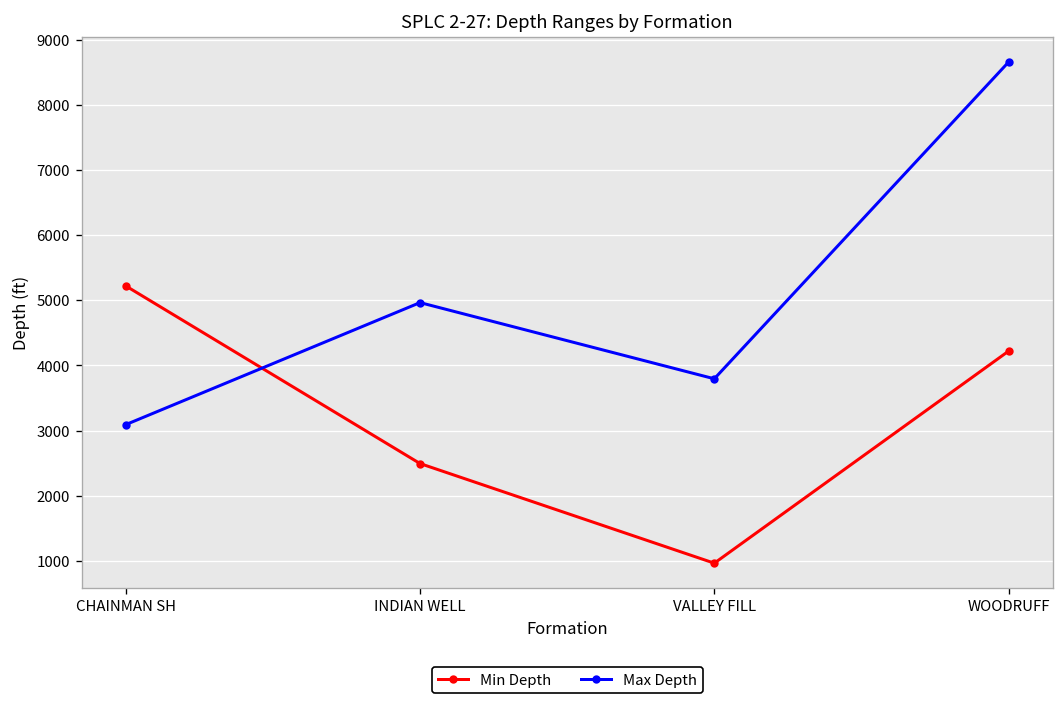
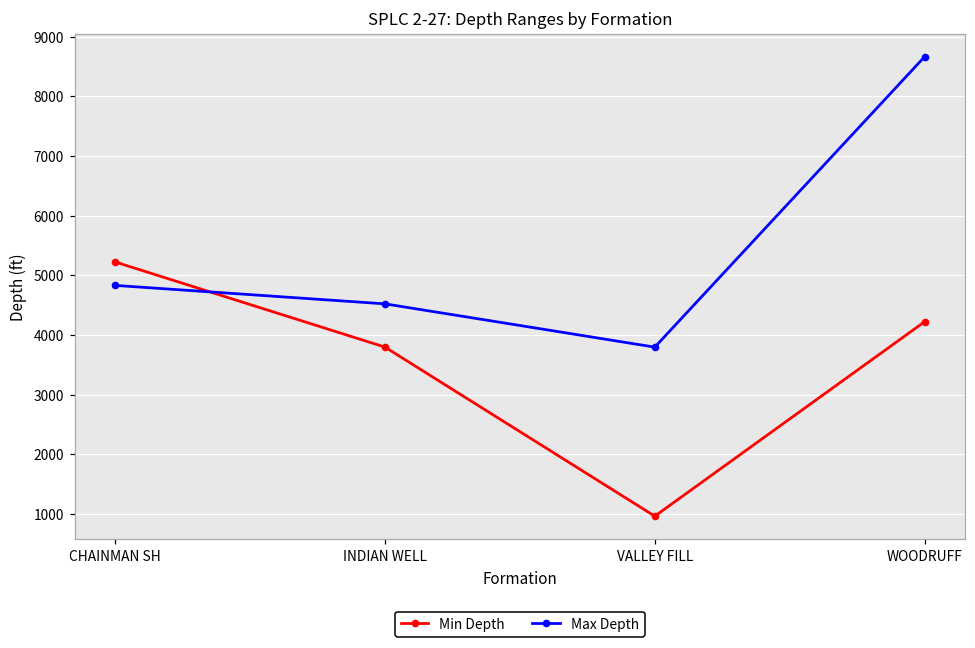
Max Depth, CHAINMAN SH: 3100 -> 4800
Min Depth, INDIAN WELL: 2500 -> 3800
Max Depth, INDIAN WELL: 5000 -> 4500
